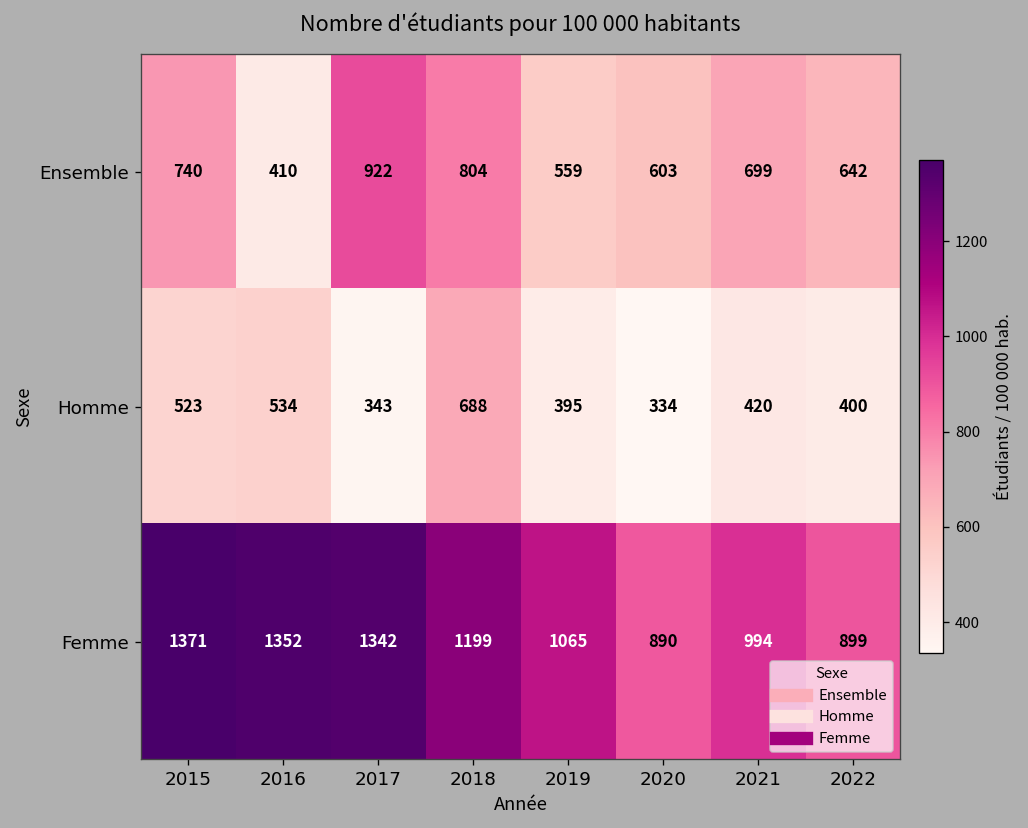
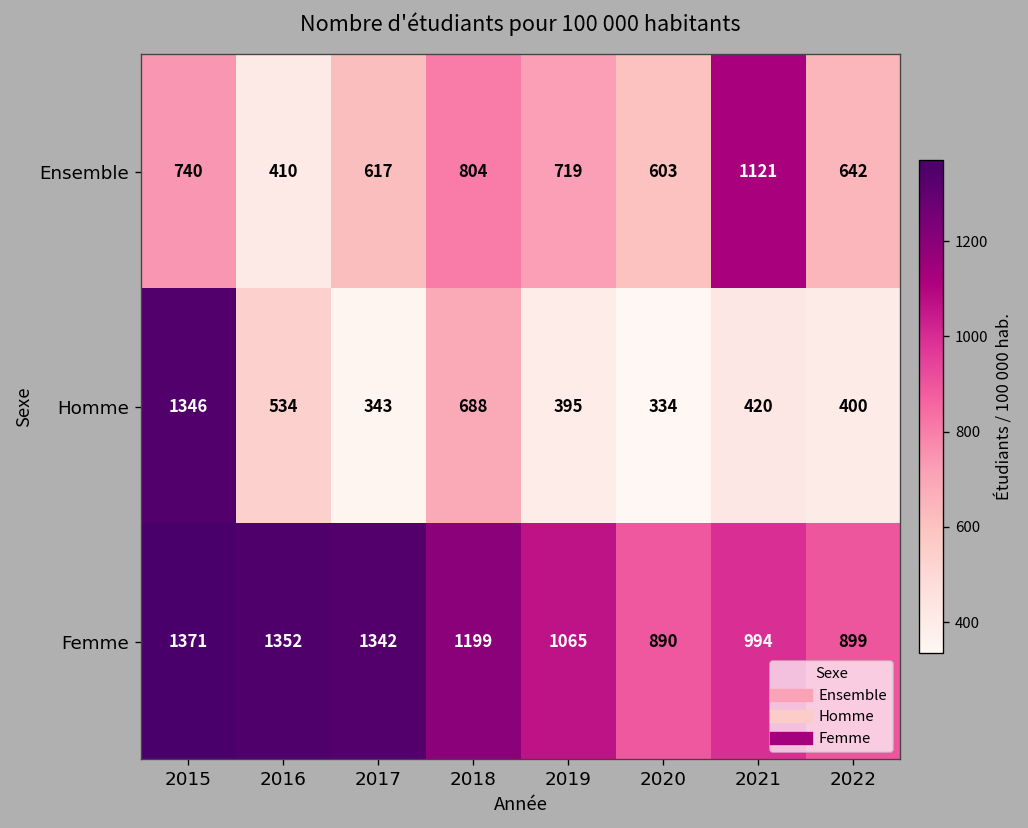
Ensemble, 2017: 922 -> 617
Ensemble, 2019: 559 -> 719
Ensemble, 2021: 699 -> 1121
Homme, 2015: 523 -> 1346
